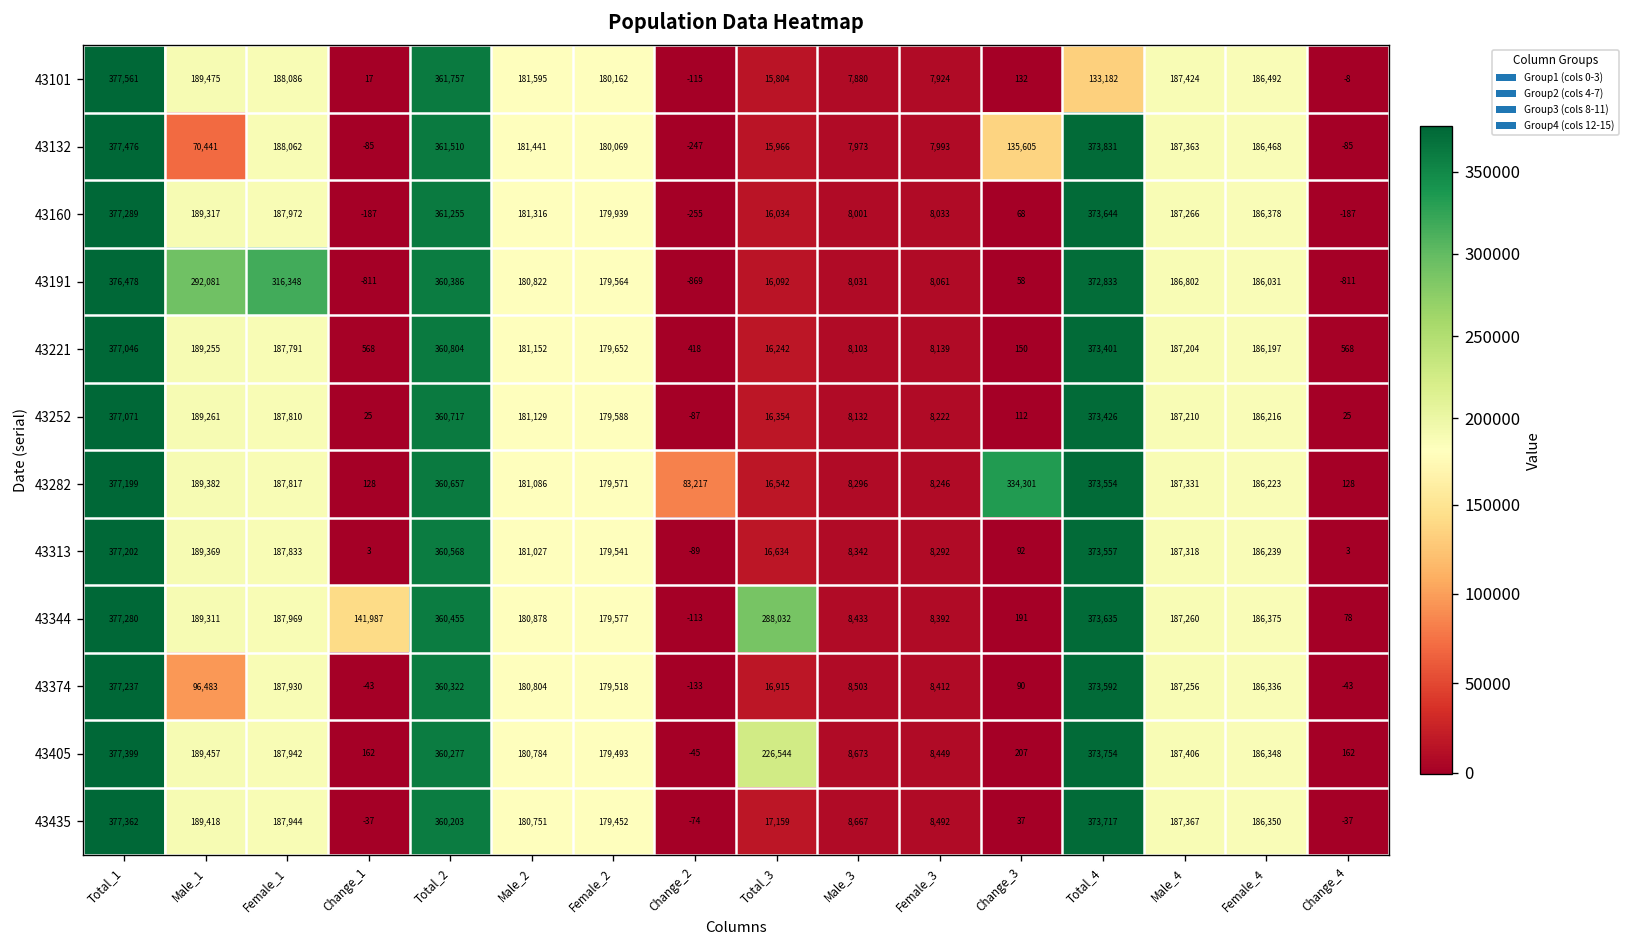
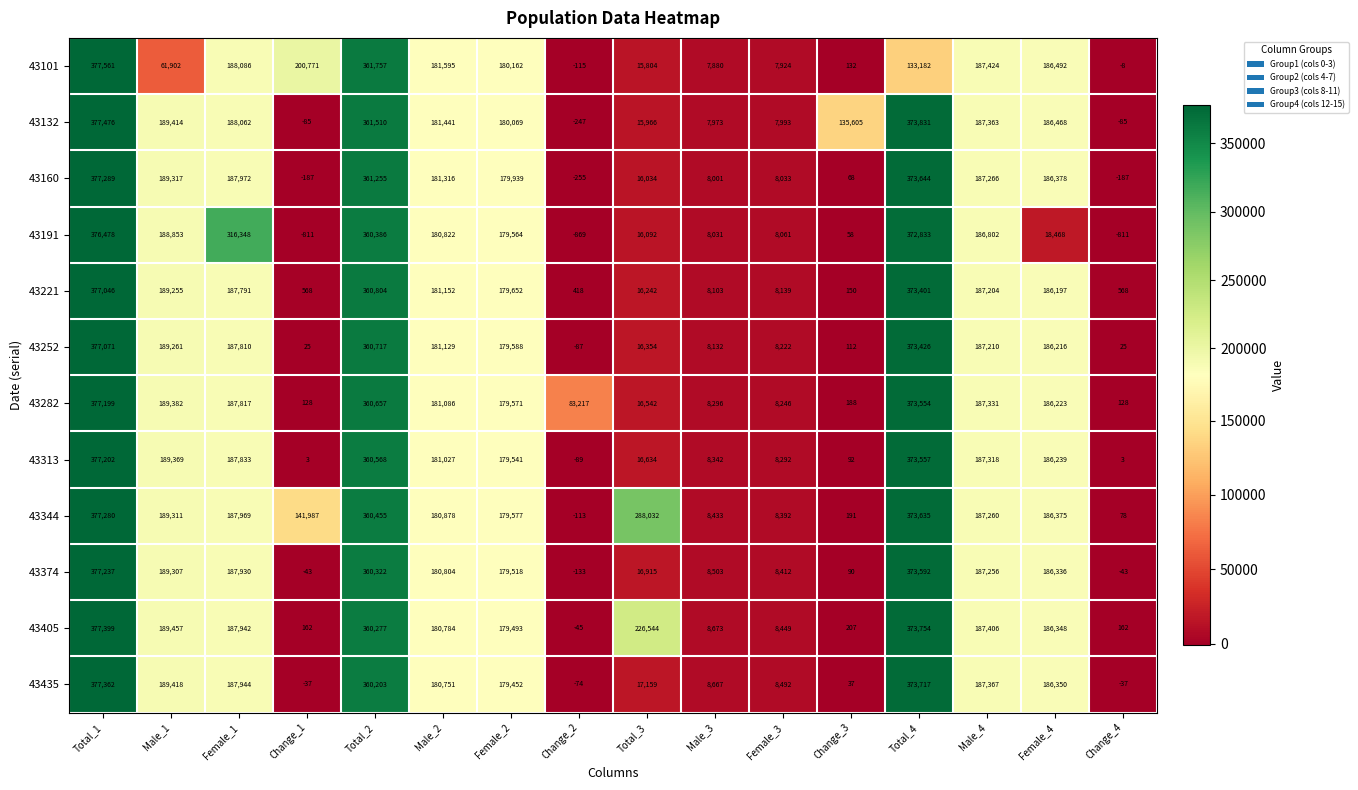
43101, Male_1: 189,475 -> 61,902
43101, Change_1: 17 -> 200,771
43132, Male_1: 70,441 -> 189,414
43191, Male_1: 292,081 -> 188,853
43191, Female_4: 186,031 -> 18,468
43282, Change_3: 334,301 -> 188
43374, Male_1: 96,483 -> 189,307
